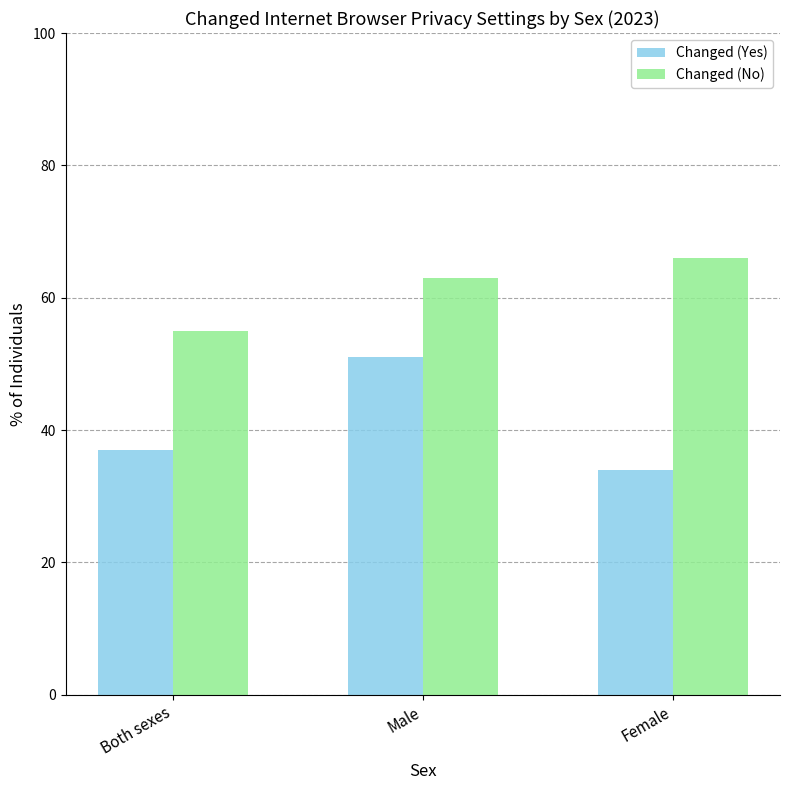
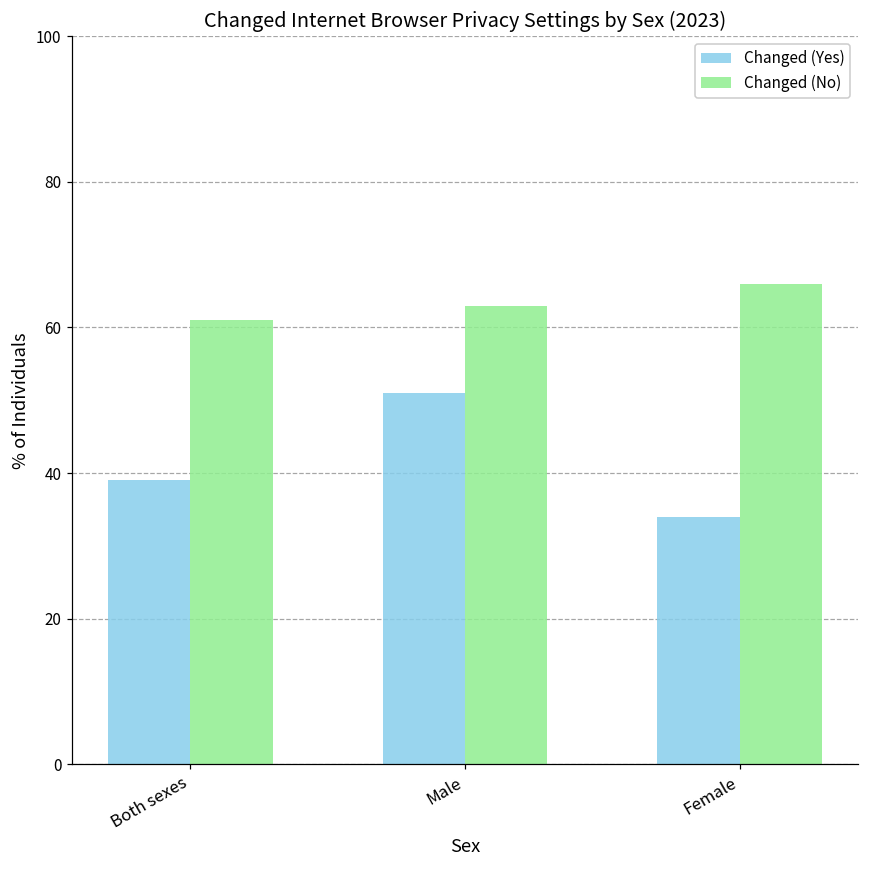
Changed (Yes), Both sexes: 37 -> 39
Changed (No), Both sexes: 55 -> 61
